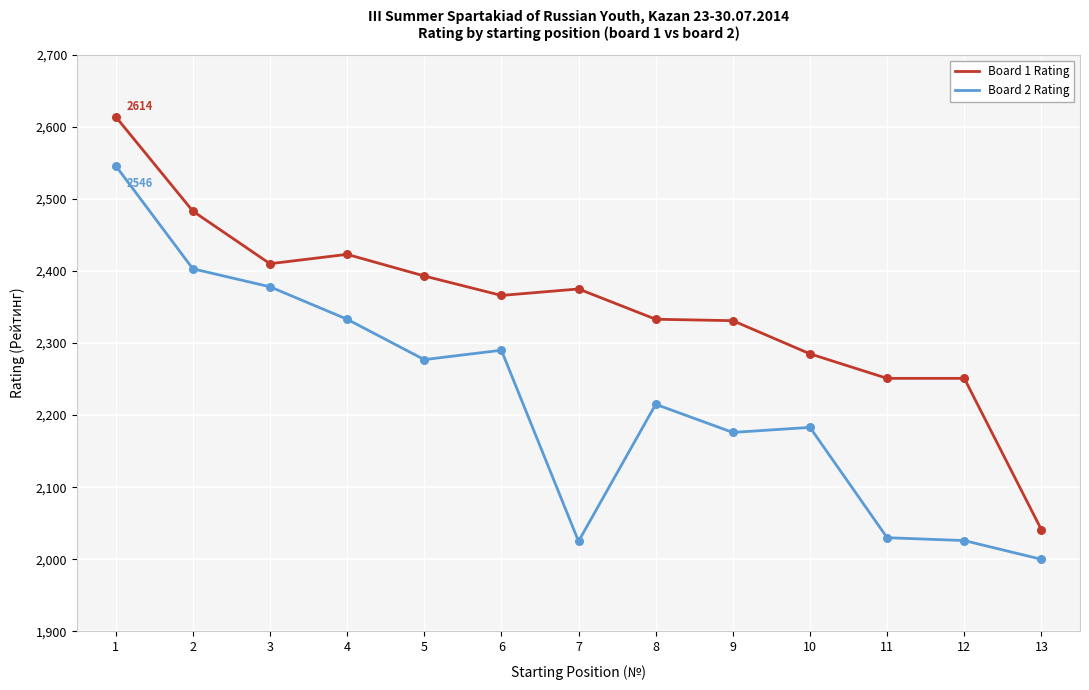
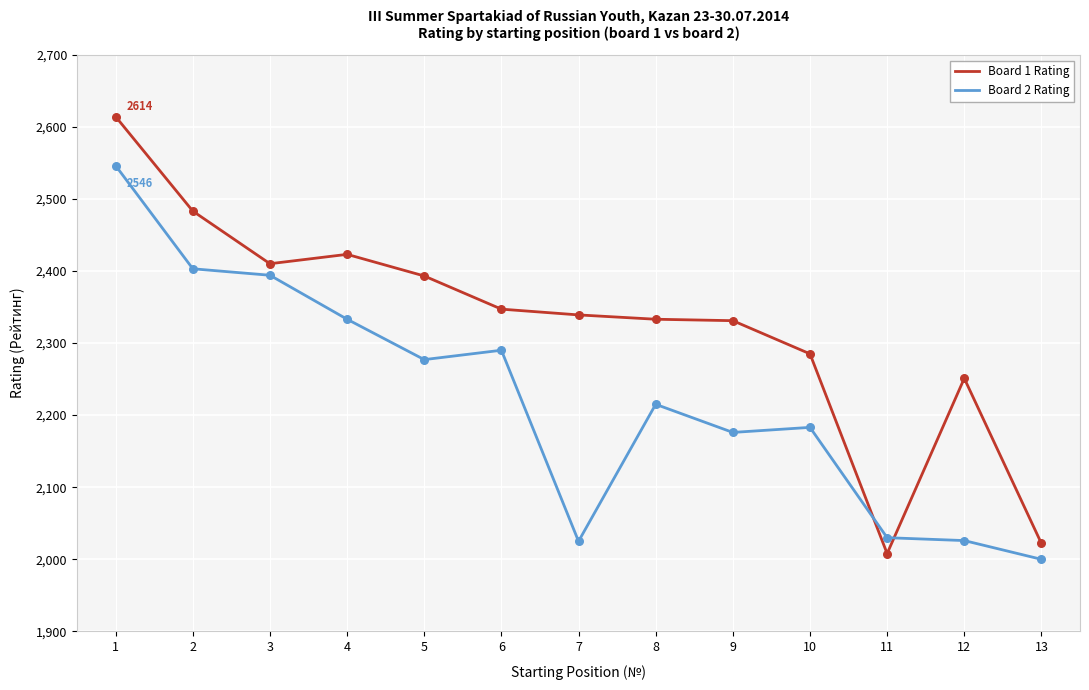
Board 2 Rating, 3: 2,380 -> 2,390
Board 1 Rating, 6: 2,370 -> 2,350
Board 1 Rating, 7: 2,380 -> 2,340
Board 1 Rating, 11: 2,250 -> 2,010
Board 1 Rating, 13: 2,040 -> 2,020
